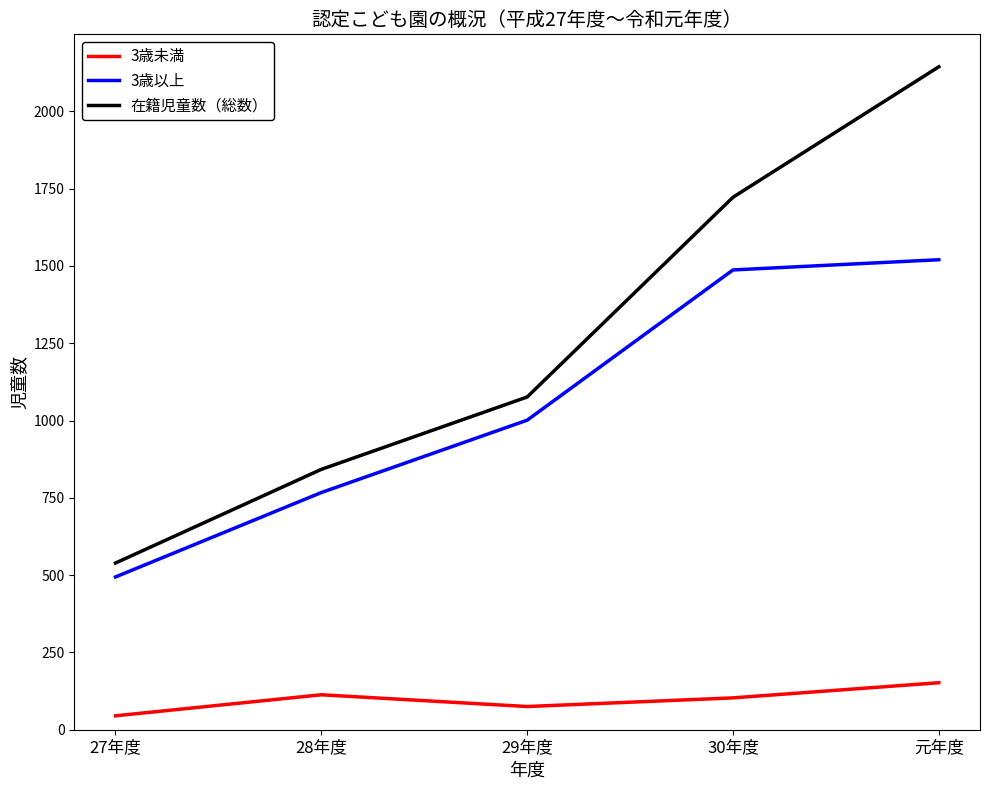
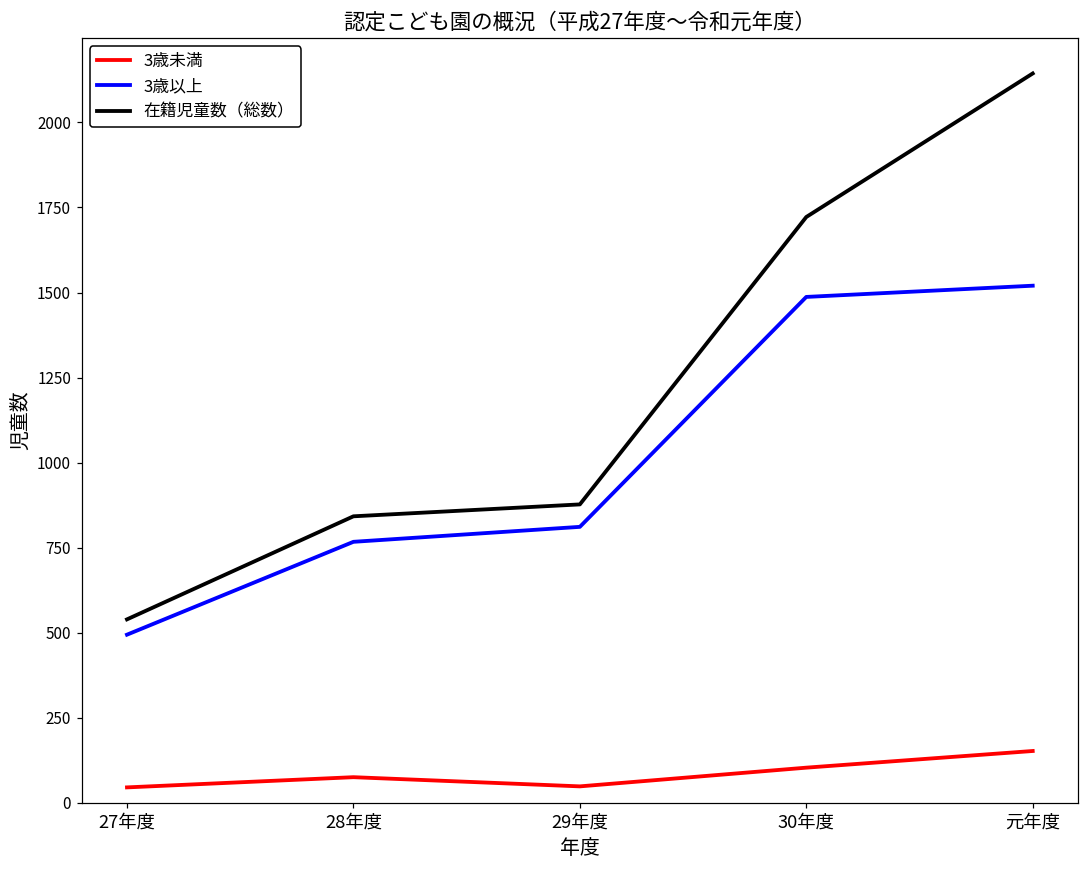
3歳未満, 28年度: 110 -> 80
3歳未満, 29年度: 80 -> 50
3歳以上, 29年度: 1000 -> 810
在籍児童数（総数）, 29年度: 1080 -> 880
